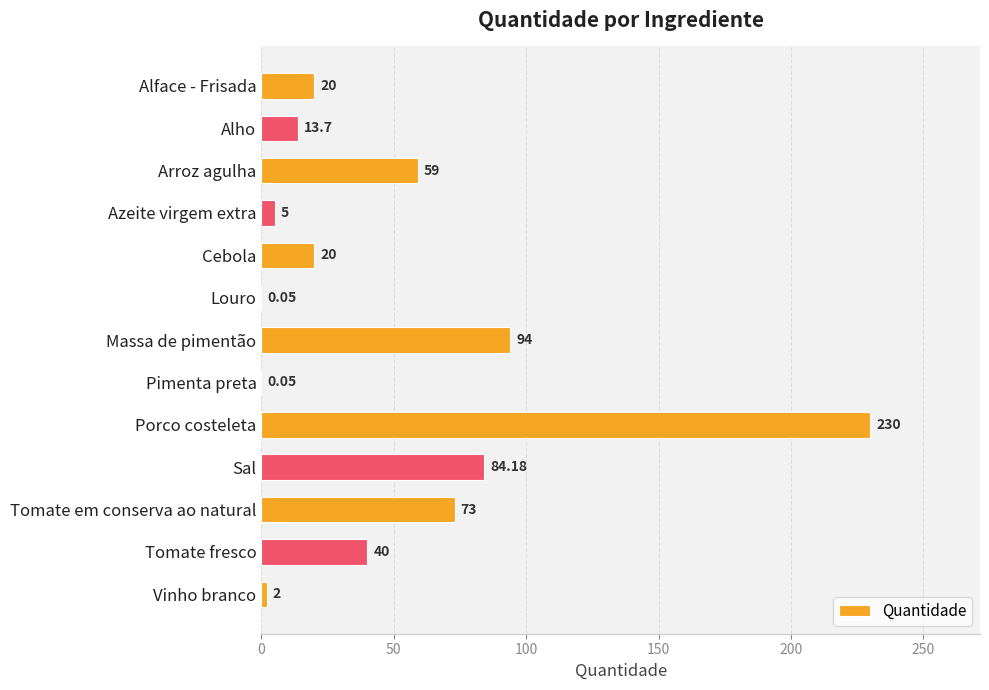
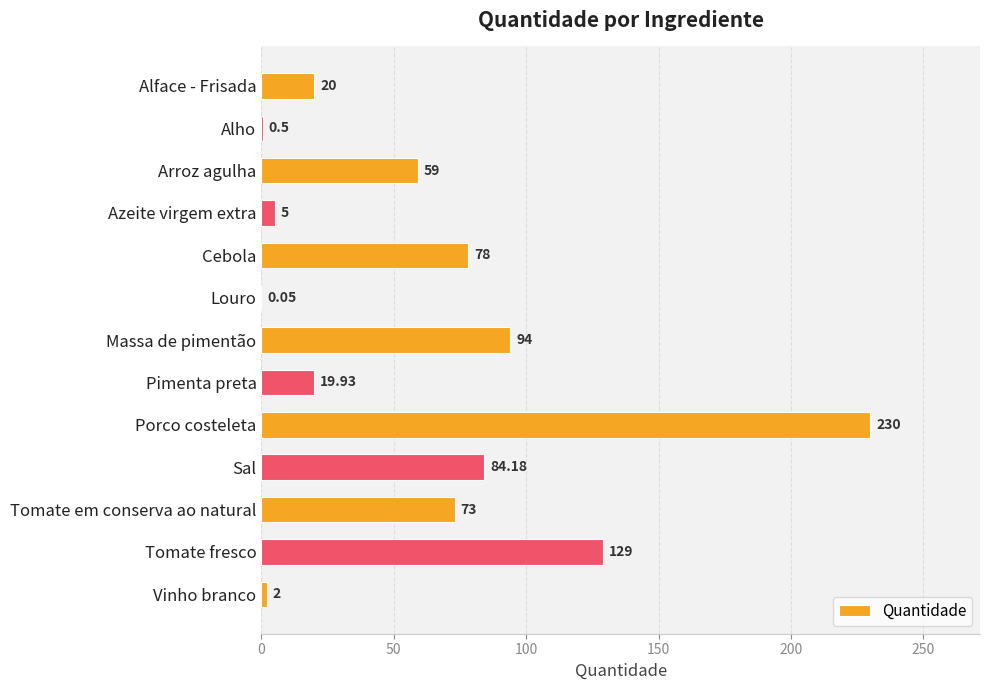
Alho: 13.7 -> 0.5
Cebola: 20 -> 78
Pimenta preta: 0.05 -> 19.93
Tomate fresco: 40 -> 129
